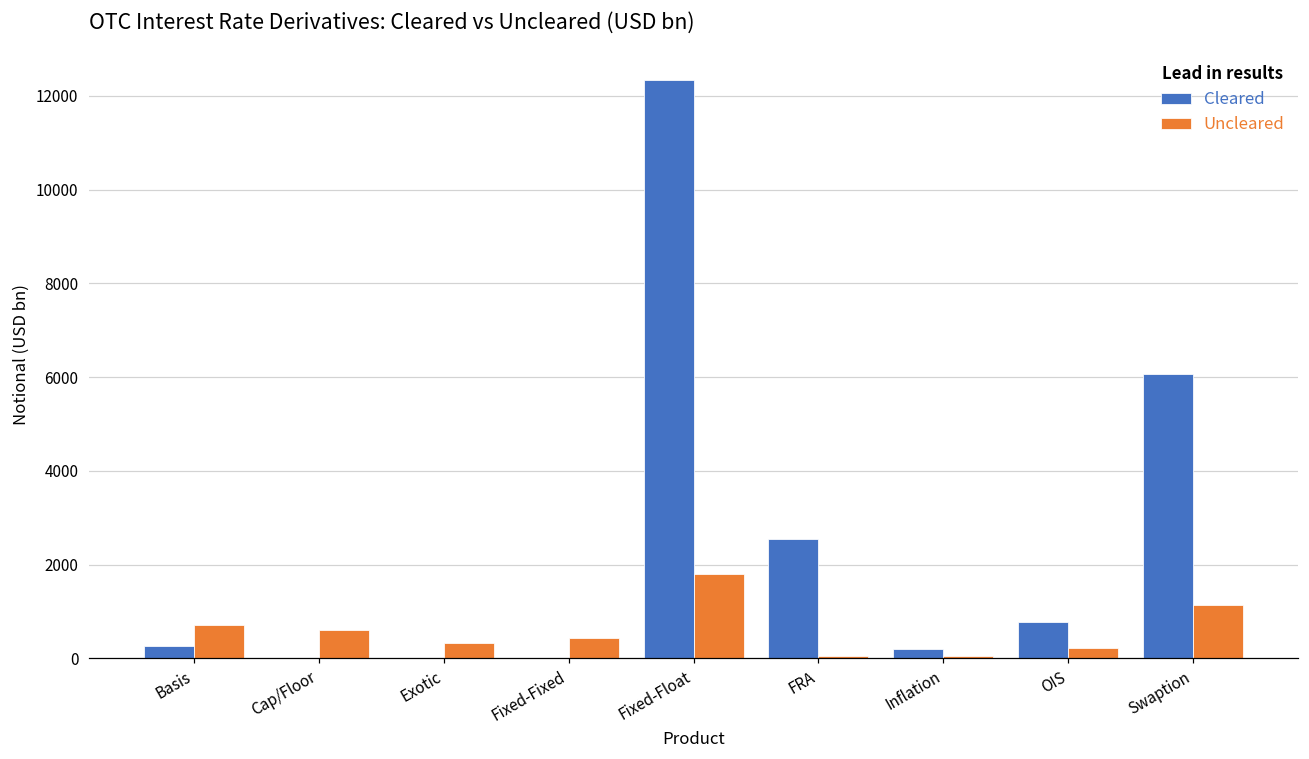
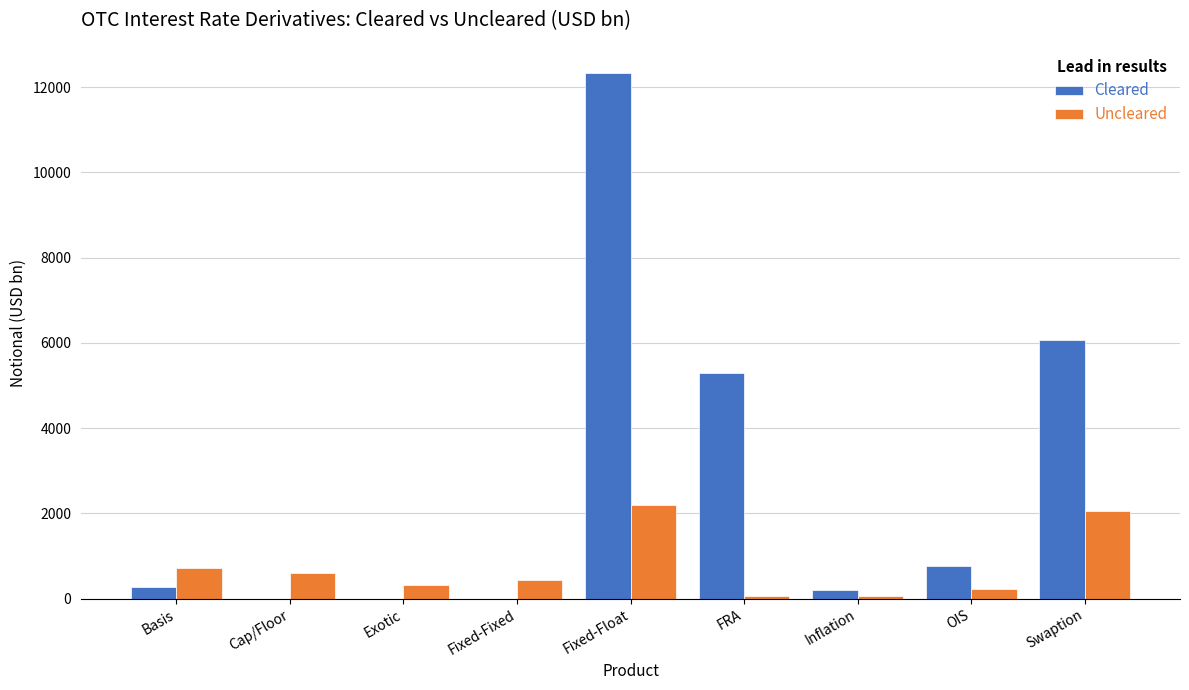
Uncleared, Fixed-Float: 1800 -> 2200
Cleared, FRA: 2500 -> 5300
Uncleared, Swaption: 1100 -> 2100
